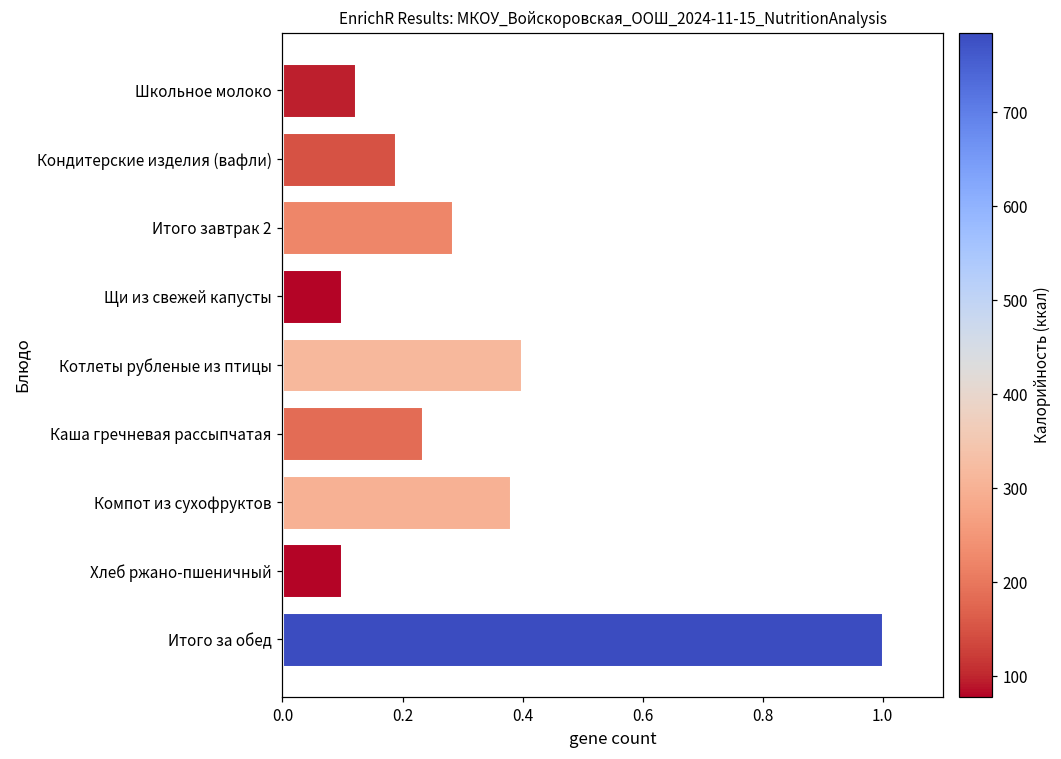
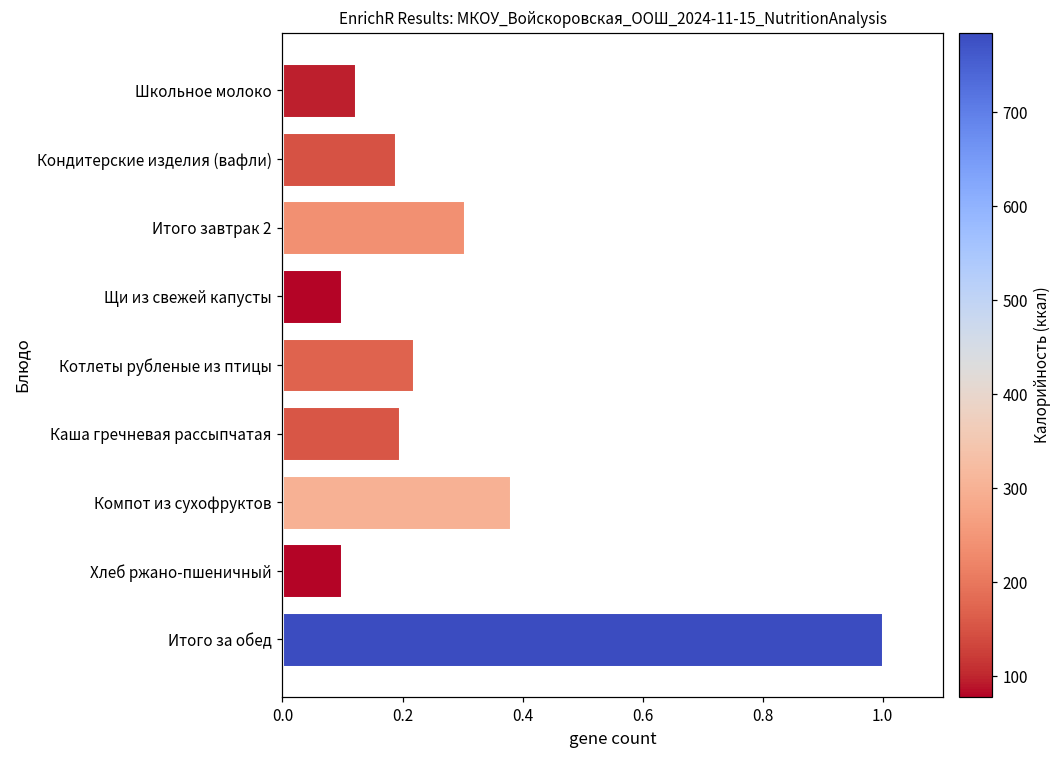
Итого завтрак 2: 0.28 -> 0.30
Котлеты рубленые из птицы: 0.40 -> 0.22
Каша гречневая рассыпчатая: 0.23 -> 0.20
